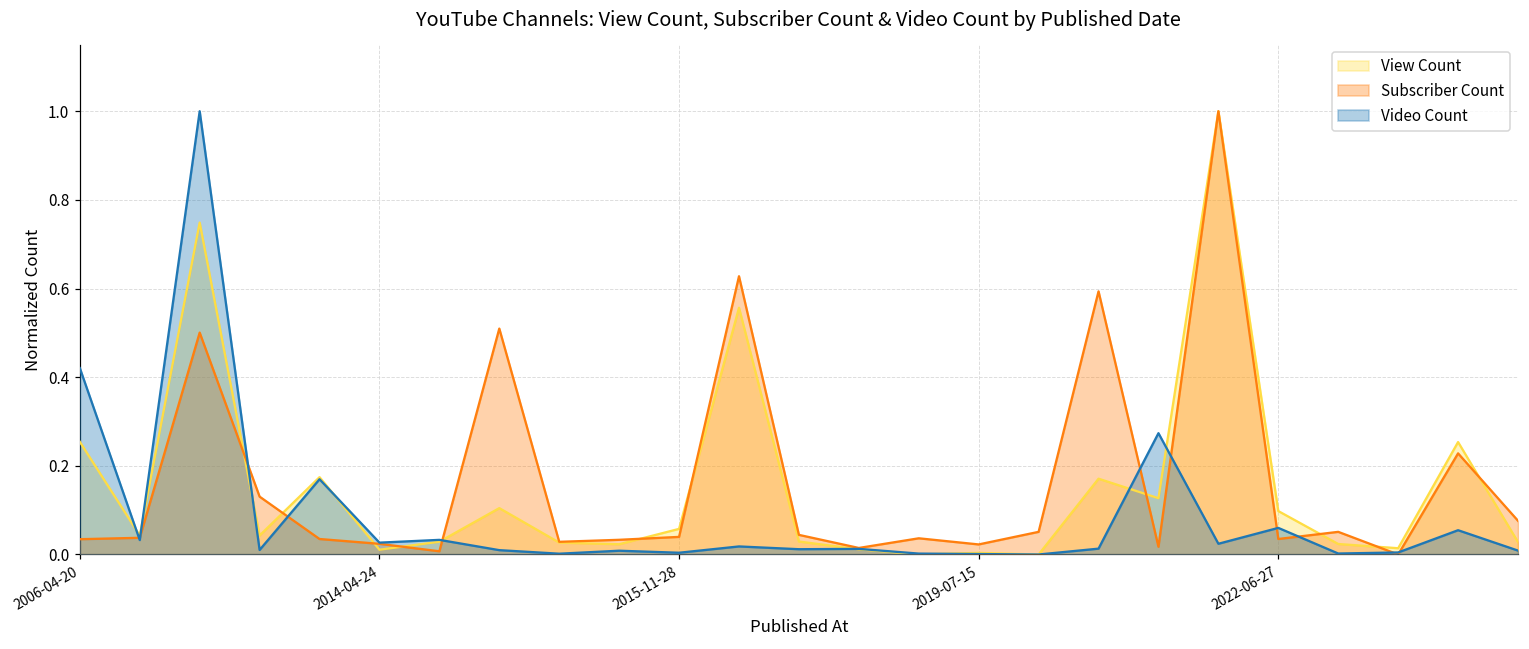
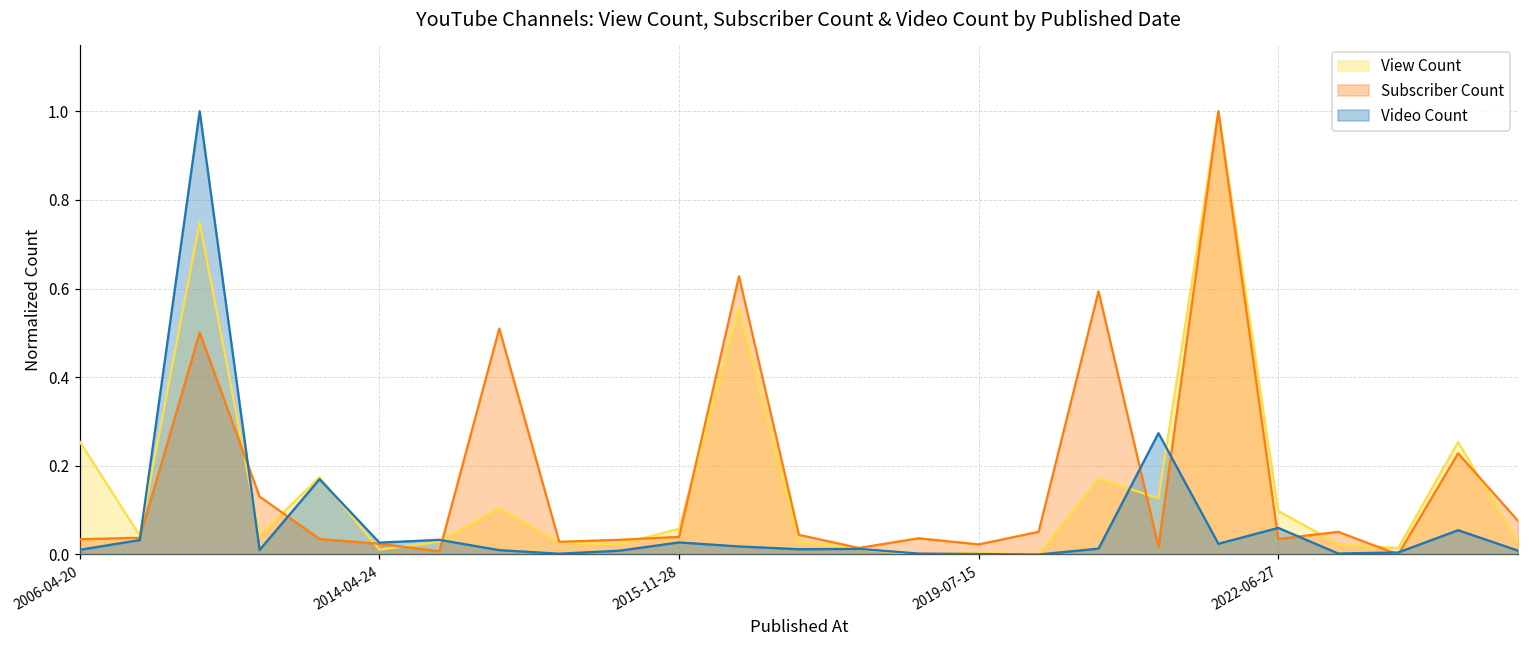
Video Count, 2006-04-20: 0.42 -> 0.01
Video Count, 2015-11-28: 0.00 -> 0.03
